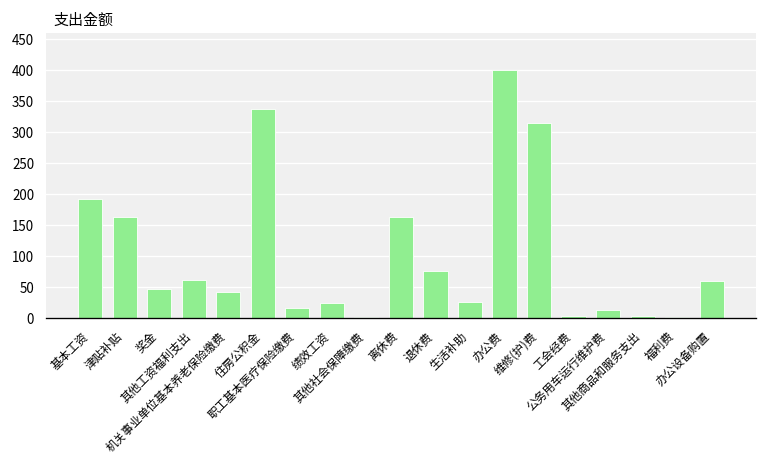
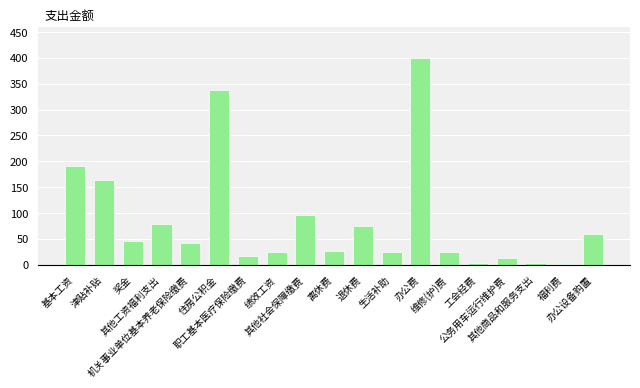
其他工资福利支出: 60 -> 80
其他社会保障缴费: 0 -> 100
离休费: 160 -> 30
维修(护)费: 310 -> 20
